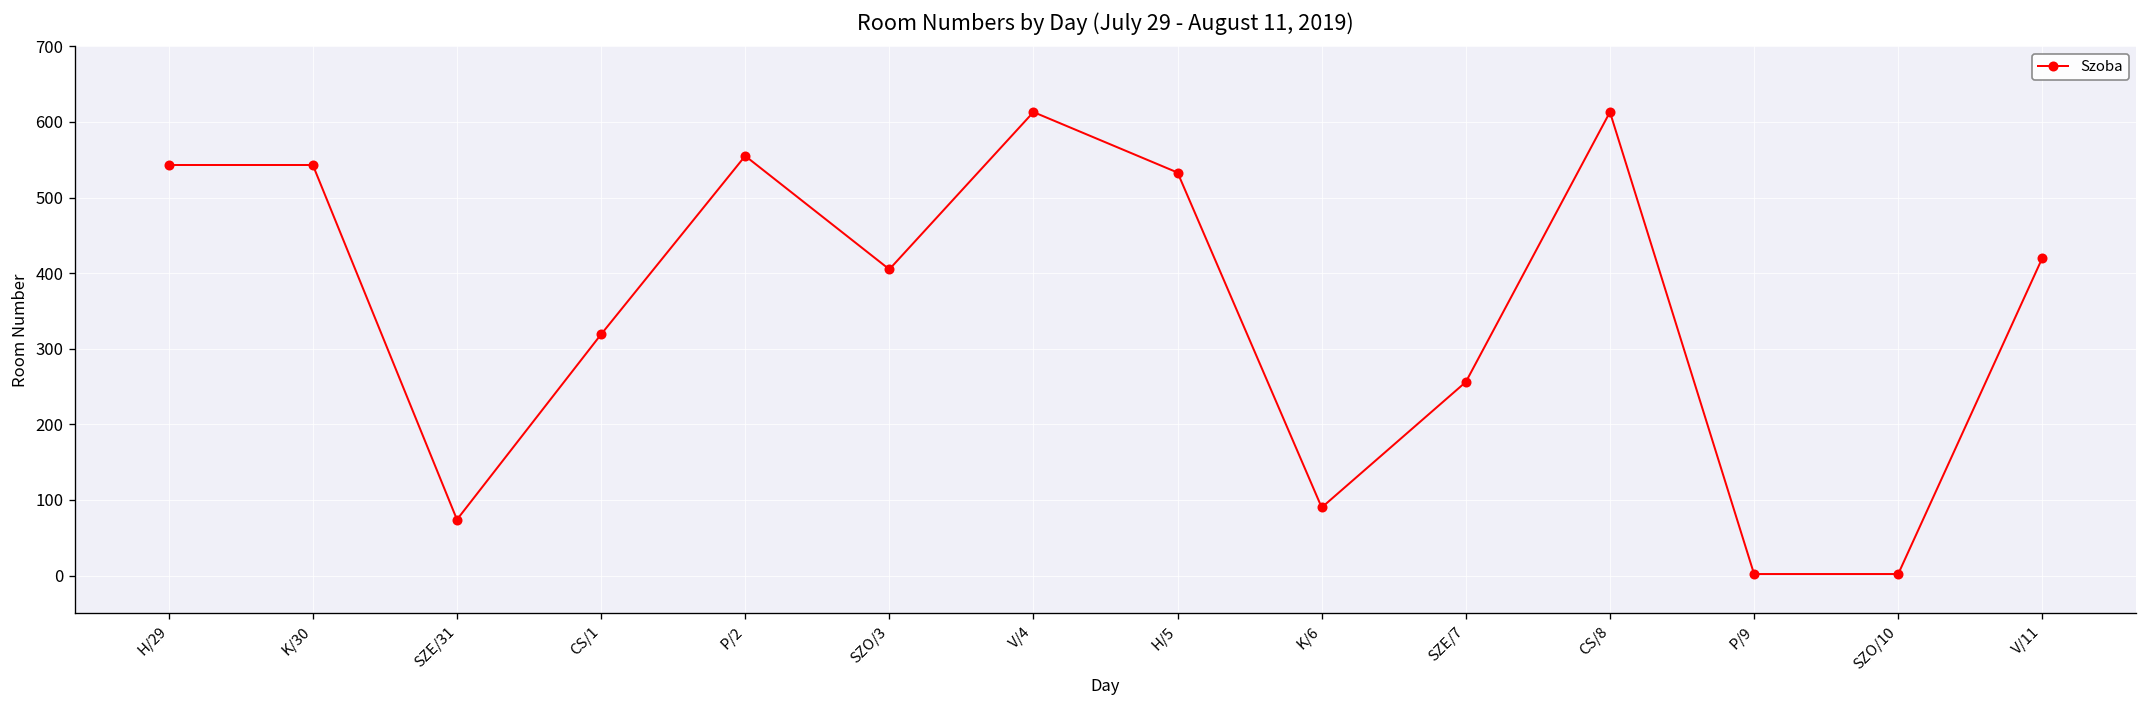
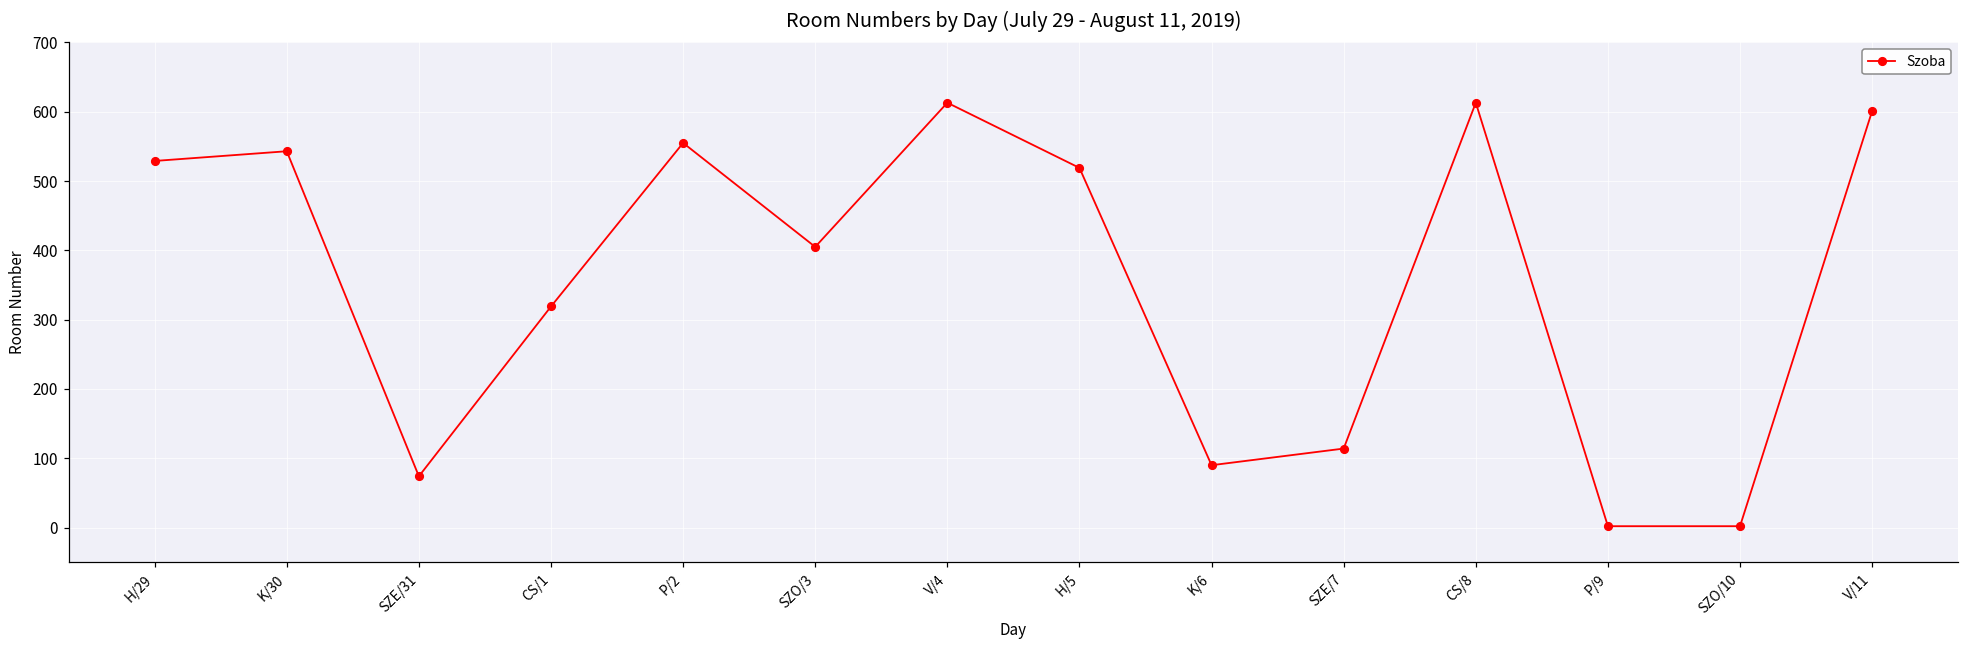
H/29: 540 -> 530
H/5: 530 -> 520
SZE/7: 260 -> 110
V/11: 420 -> 600
